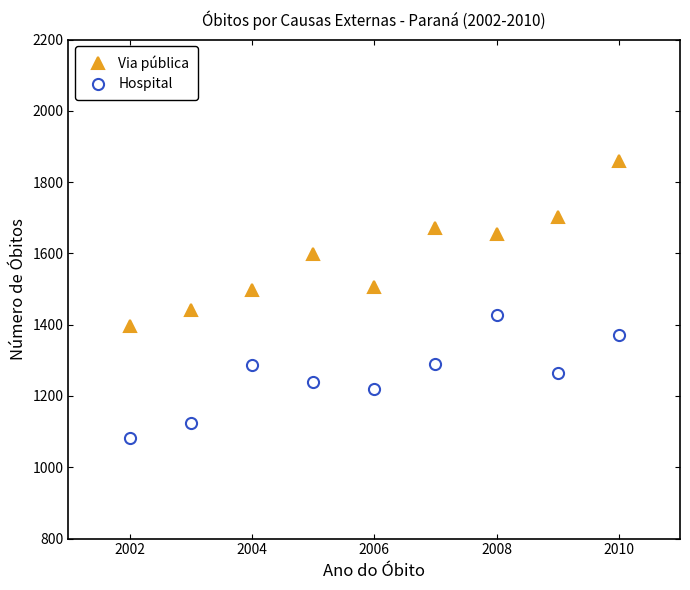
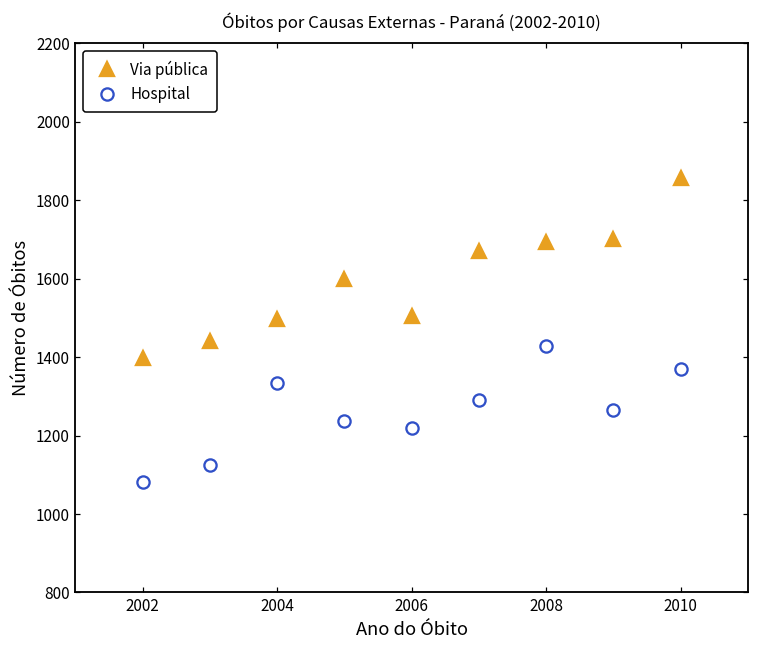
Hospital, 2004: 1290 -> 1330
Via pública, 2008: 1660 -> 1690
